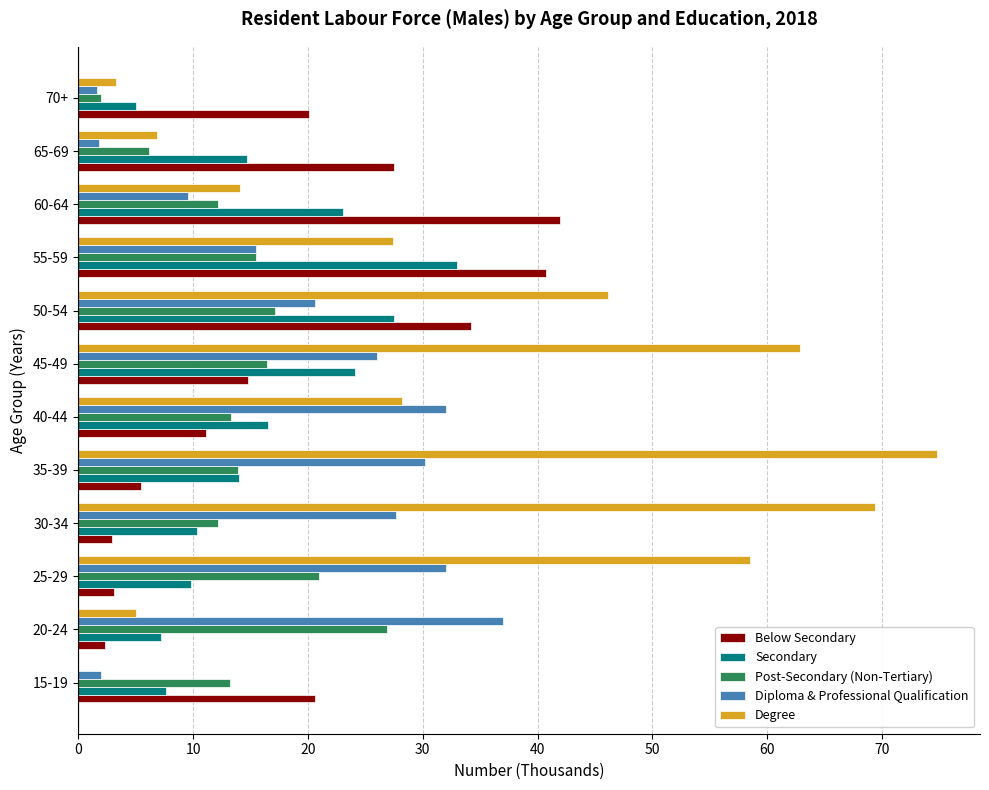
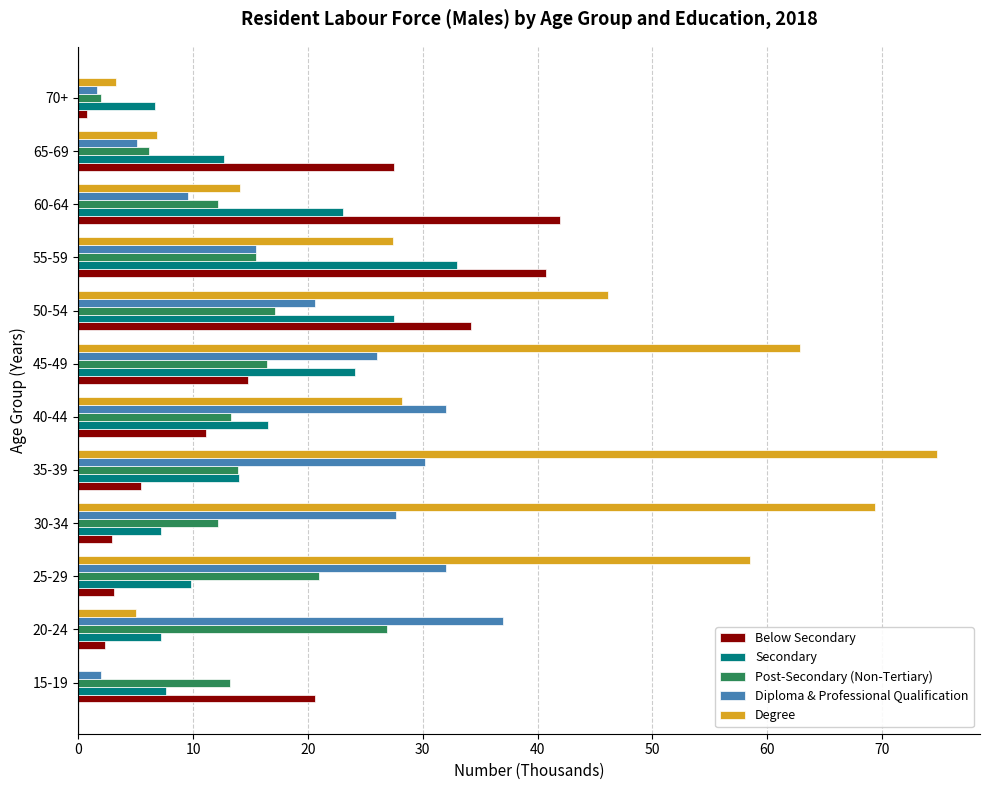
Secondary, 70+: 5.0 -> 6.7
Below Secondary, 70+: 20.1 -> 0.8
Diploma & Professional Qualification, 65-69: 1.8 -> 5.1
Secondary, 65-69: 14.7 -> 12.7
Secondary, 30-34: 10.3 -> 7.2
